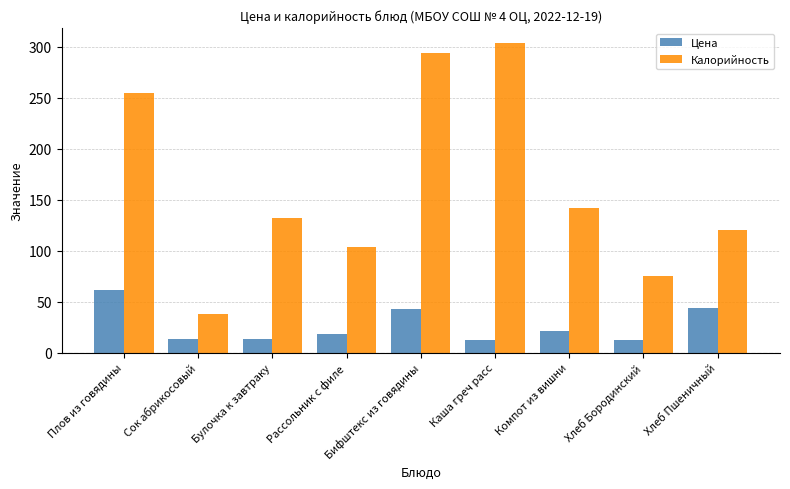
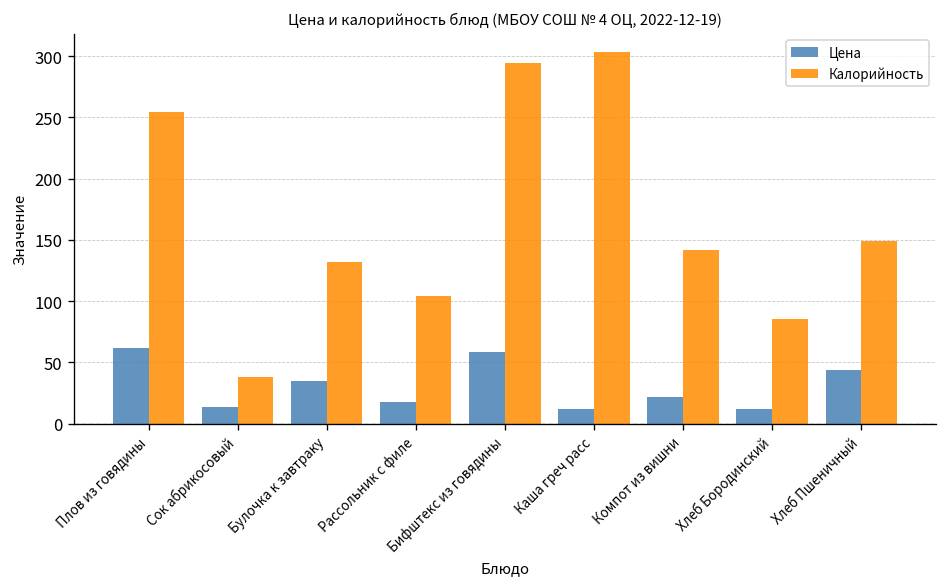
Цена, Булочка к завтраку: 13 -> 35
Цена, Бифштекс из говядины: 43 -> 59
Калорийность, Хлеб Бородинский: 75 -> 85
Калорийность, Хлеб Пшеничный: 120 -> 149
